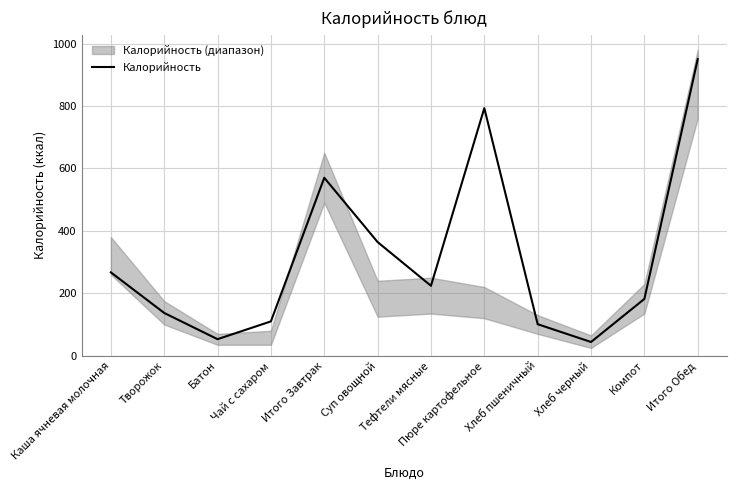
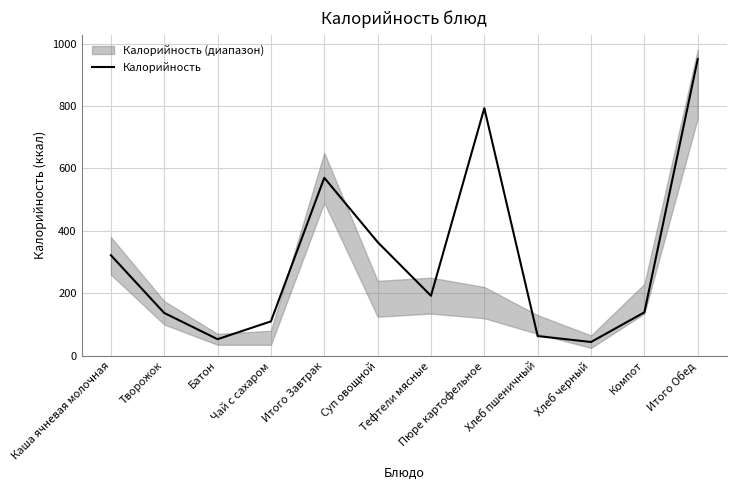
Калорийность, Каша ячневая молочная: 270 -> 320
Калорийность, Тефтели мясные: 220 -> 190
Калорийность, Хлеб пшеничный: 100 -> 60
Калорийность, Компот: 180 -> 140
